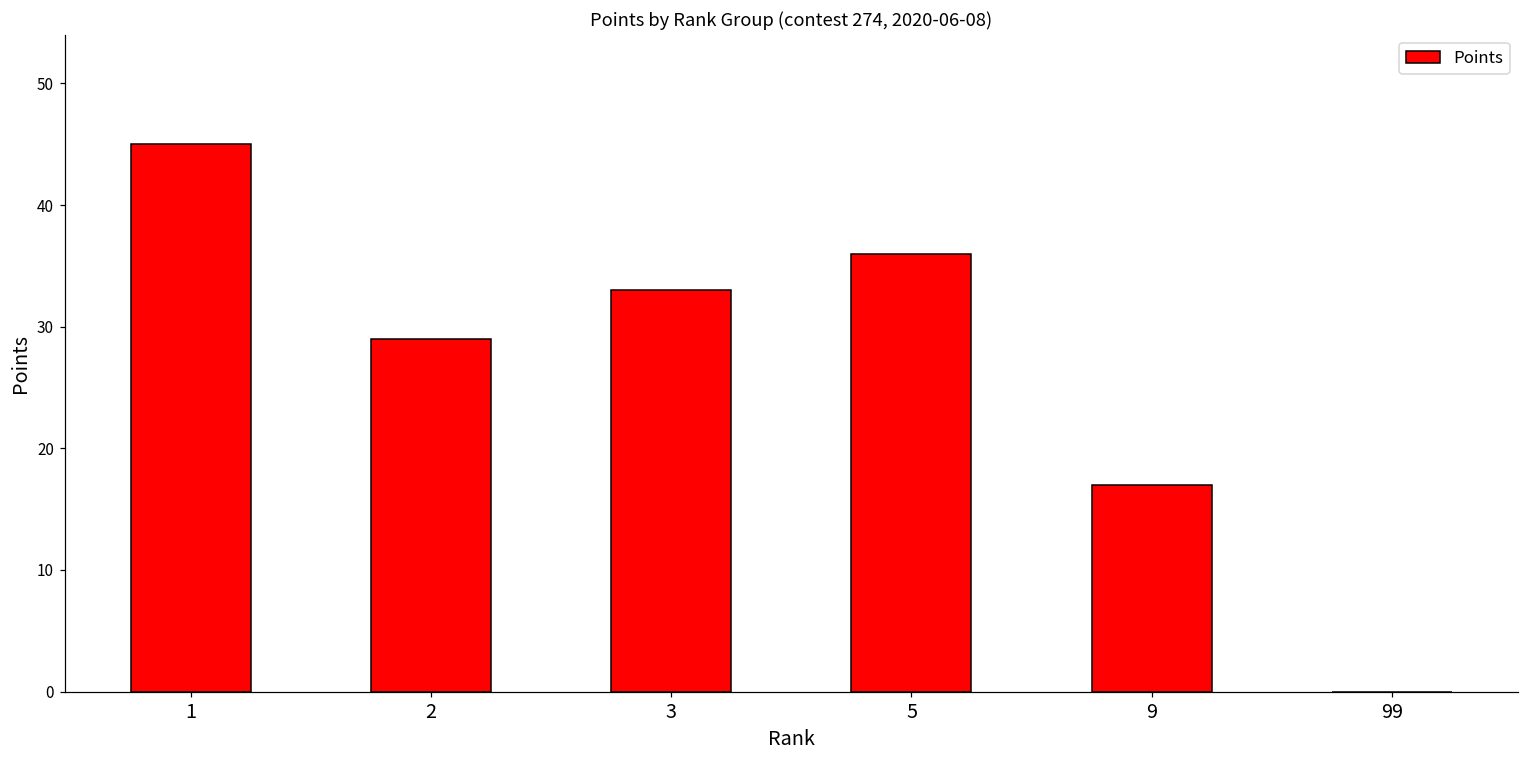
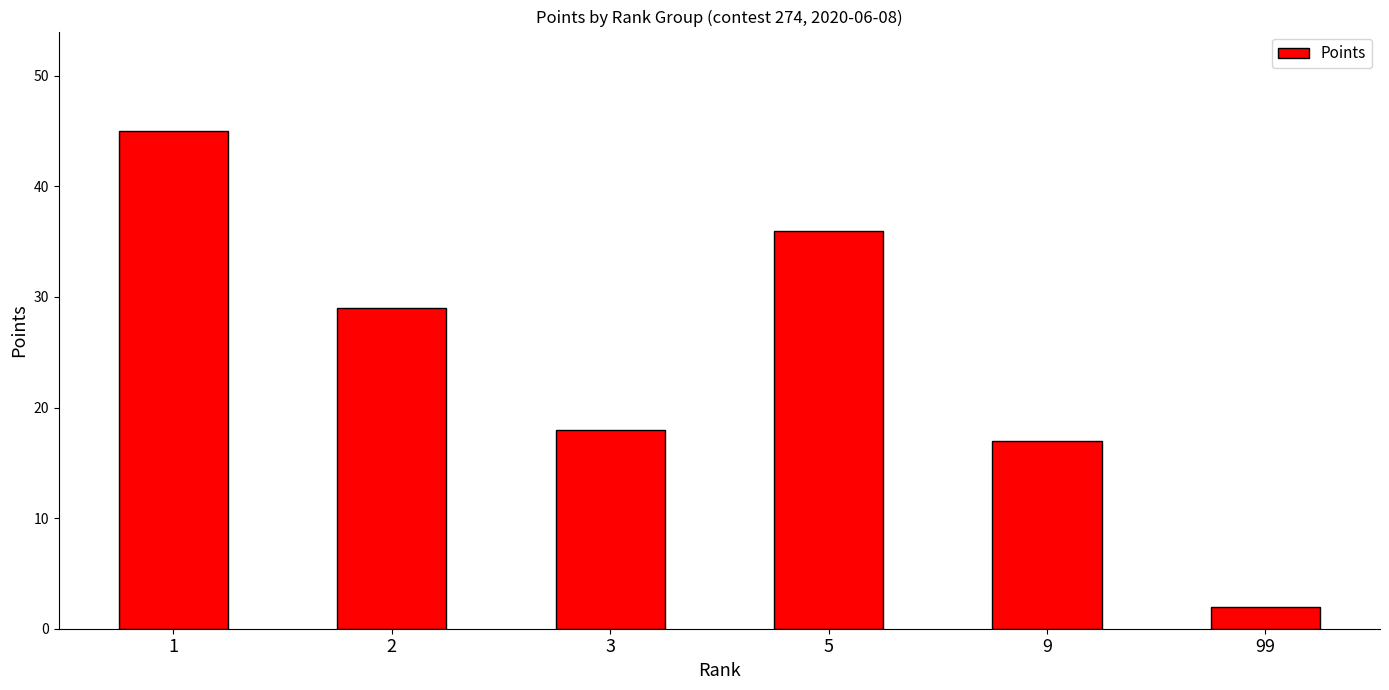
3: 33 -> 18
99: 0 -> 2
